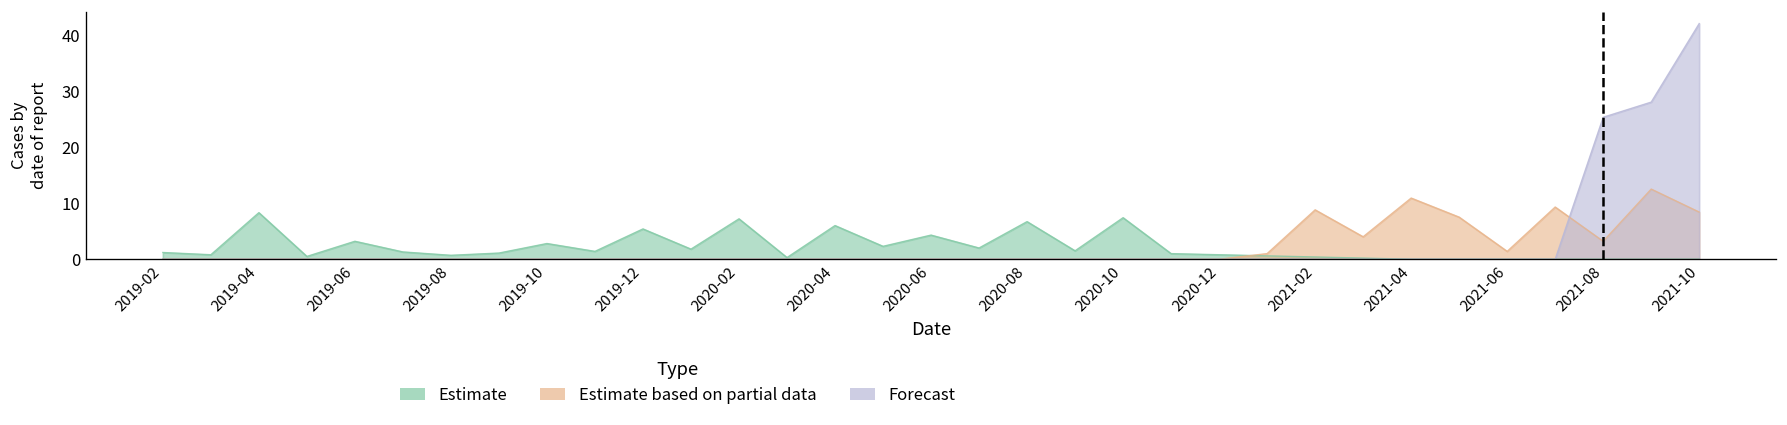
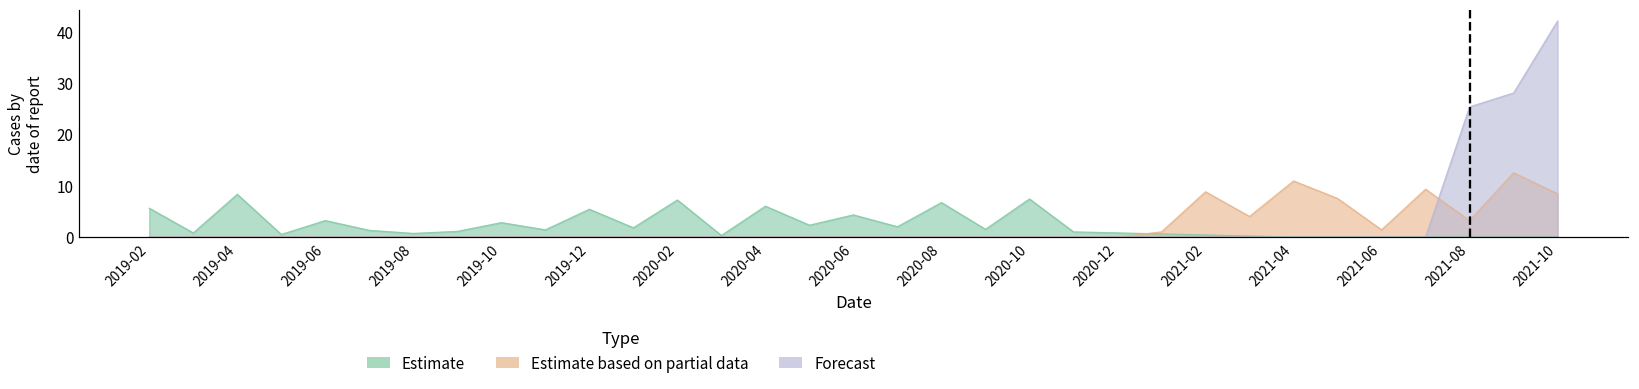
Estimate, 2019-02: 1 -> 6
